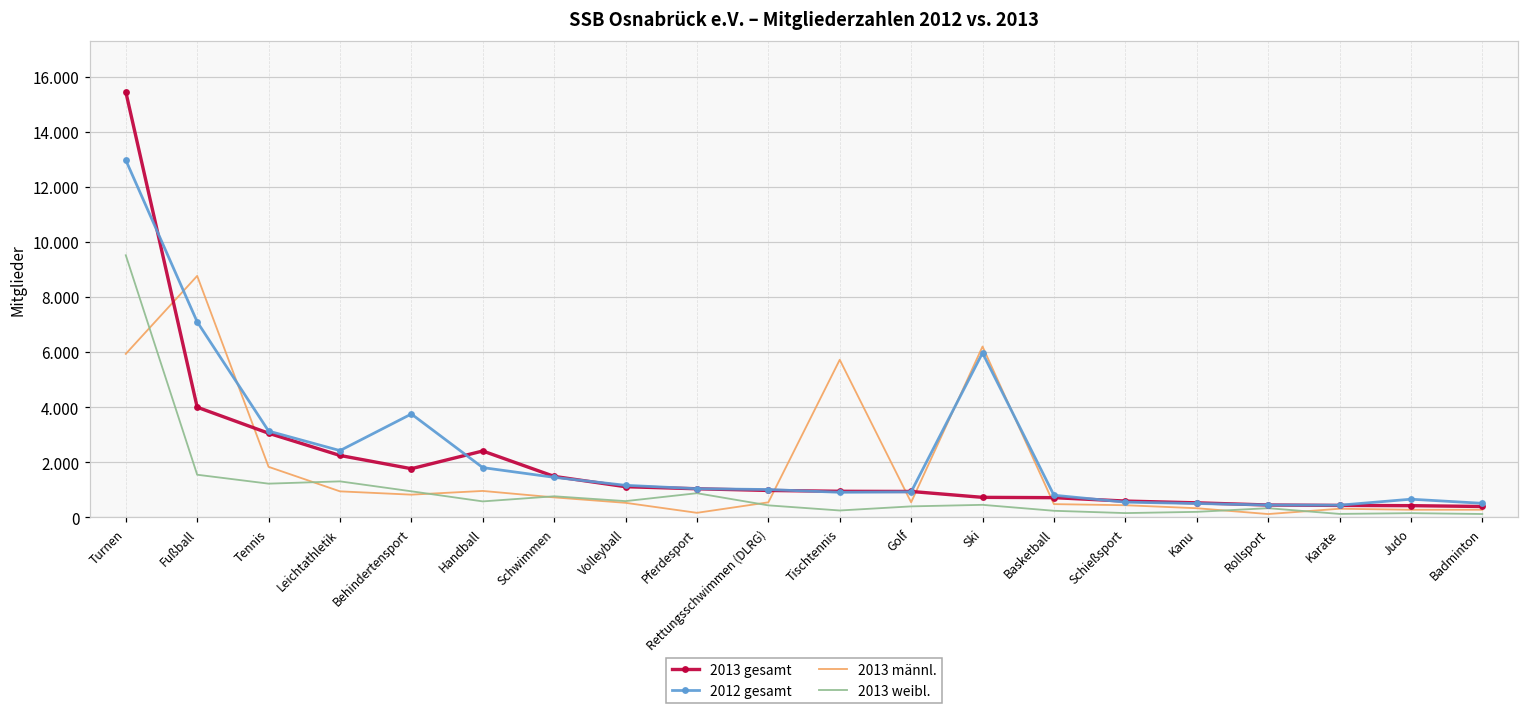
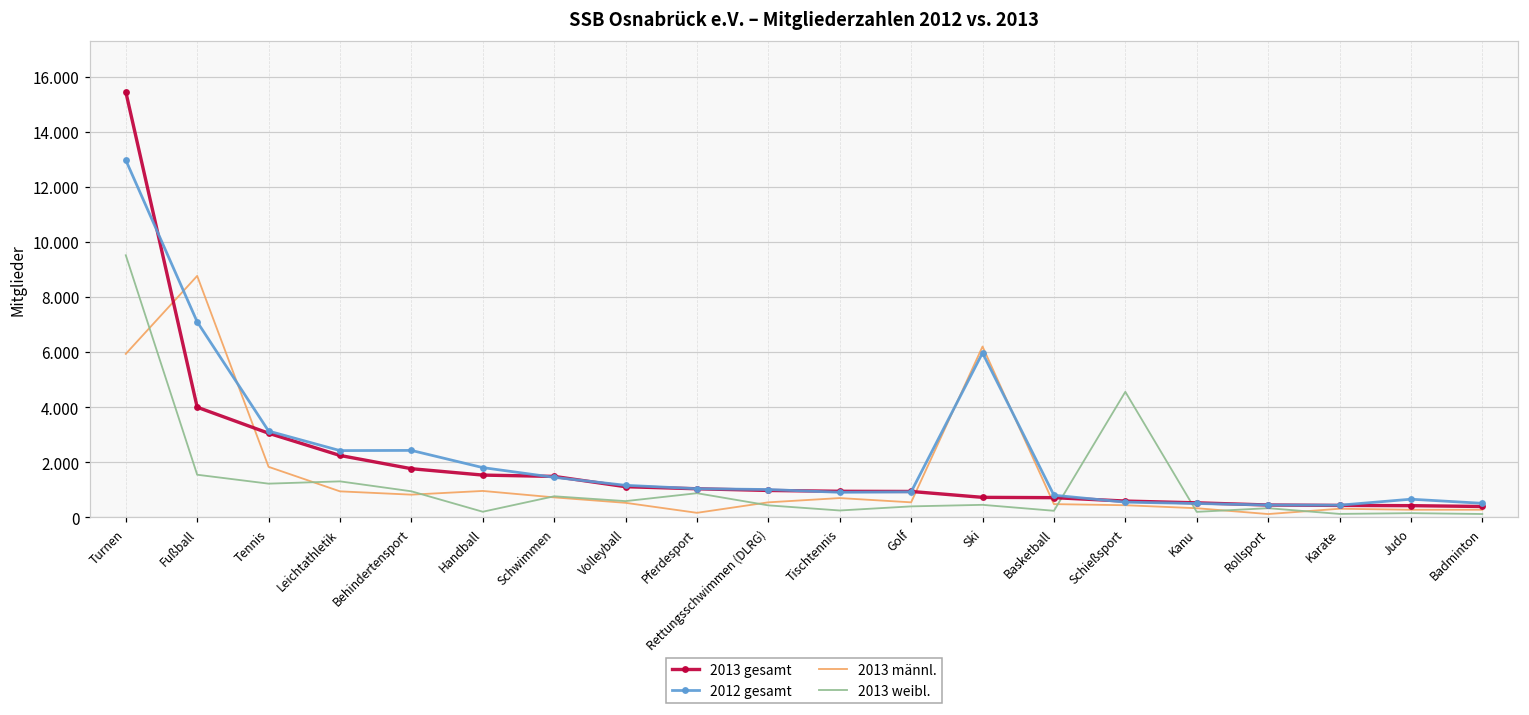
2012 gesamt, Behindertensport: 3.8 -> 2.4
2013 gesamt, Handball: 2.4 -> 1.5
2013 weibl., Handball: 0.6 -> 0.2
2013 männl., Tischtennis: 5.7 -> 0.7
2013 weibl., Schießsport: 0.2 -> 4.6
